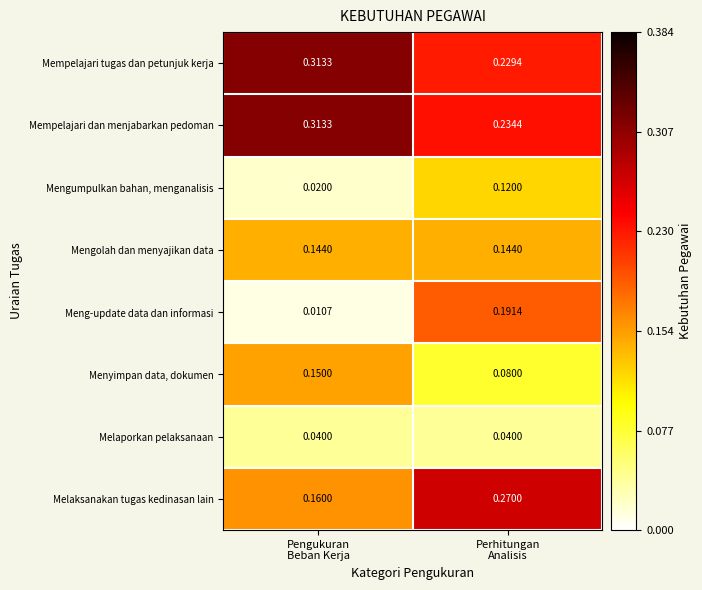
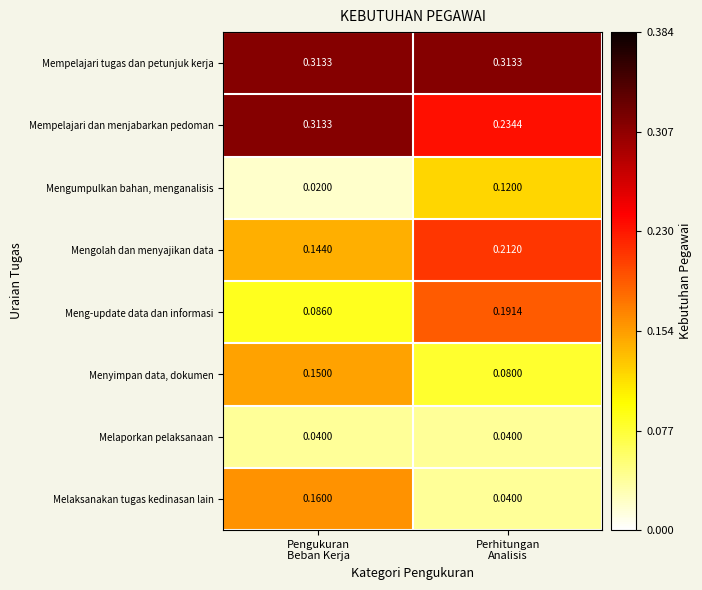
Mempelajari tugas dan petunjuk kerja, Perhitungan Analisis: 0.2294 -> 0.3133
Mengolah dan menyajikan data, Perhitungan Analisis: 0.1440 -> 0.2120
Meng-update data dan informasi, Pengukuran Beban Kerja: 0.0107 -> 0.0860
Melaksanakan tugas kedinasan lain, Perhitungan Analisis: 0.2700 -> 0.0400
